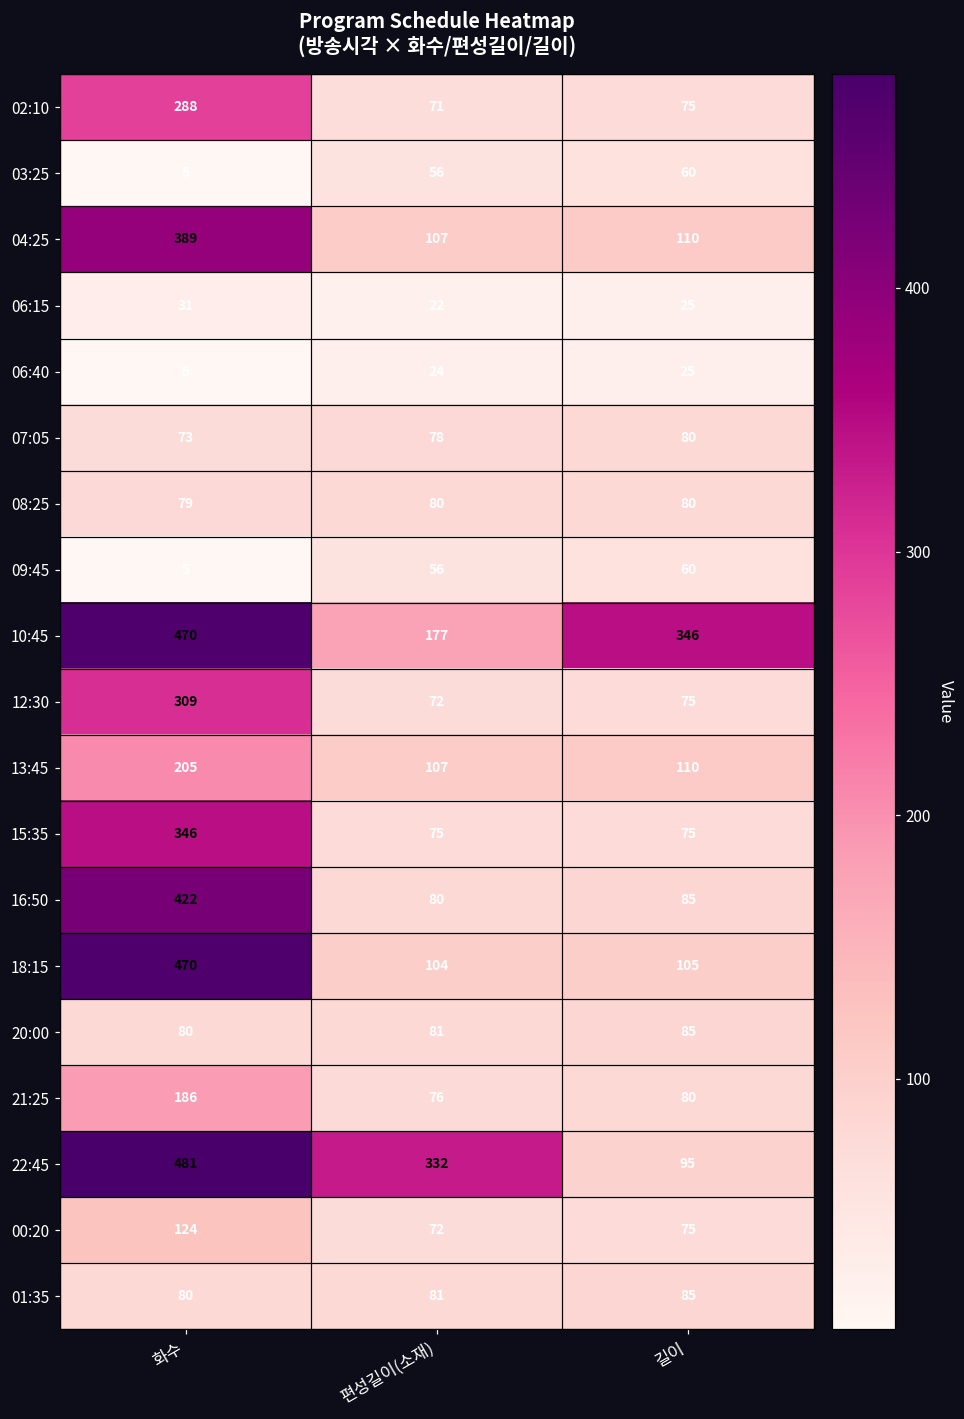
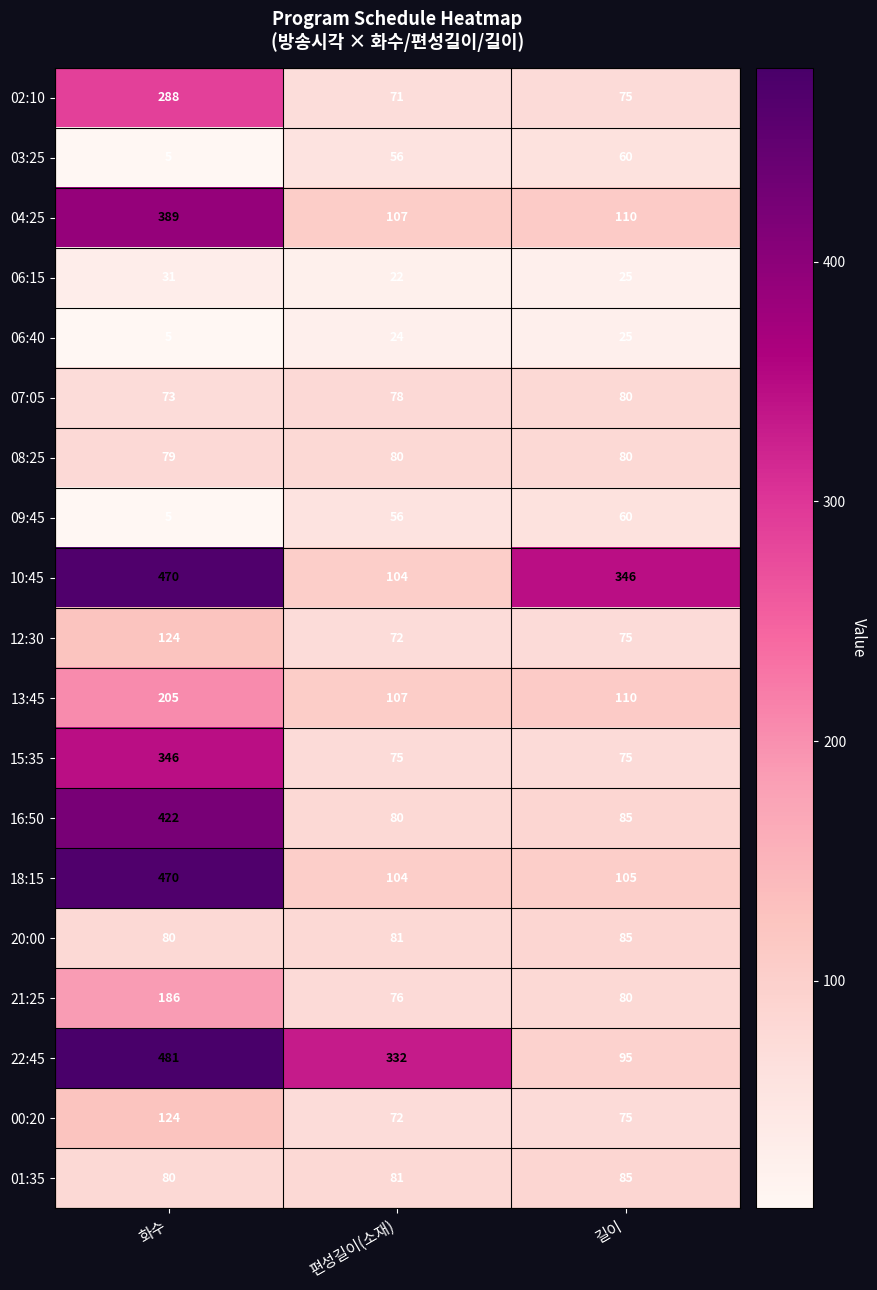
10:45, 편성길이(소재): 177 -> 104
12:30, 화수: 309 -> 124
